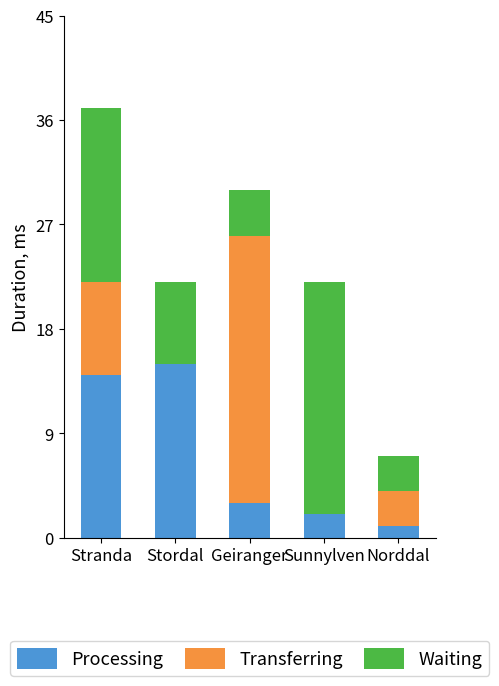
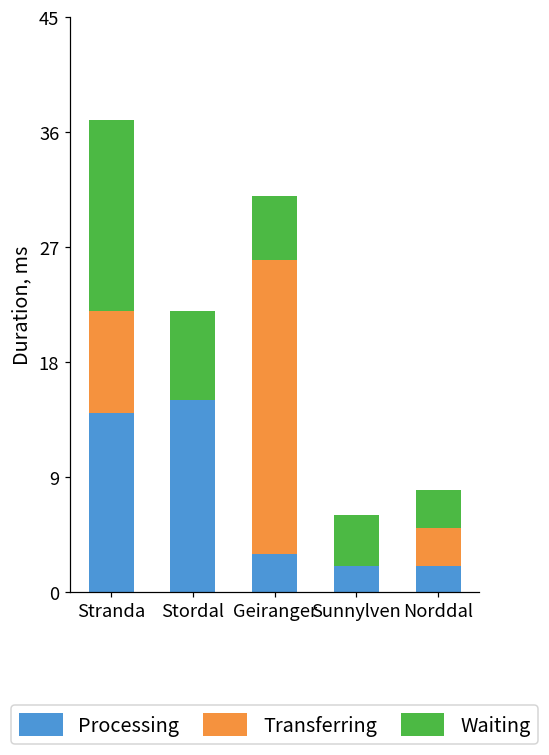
Waiting, Geiranger: 4 -> 5
Waiting, Sunnylven: 20 -> 4
Processing, Norddal: 1 -> 2
